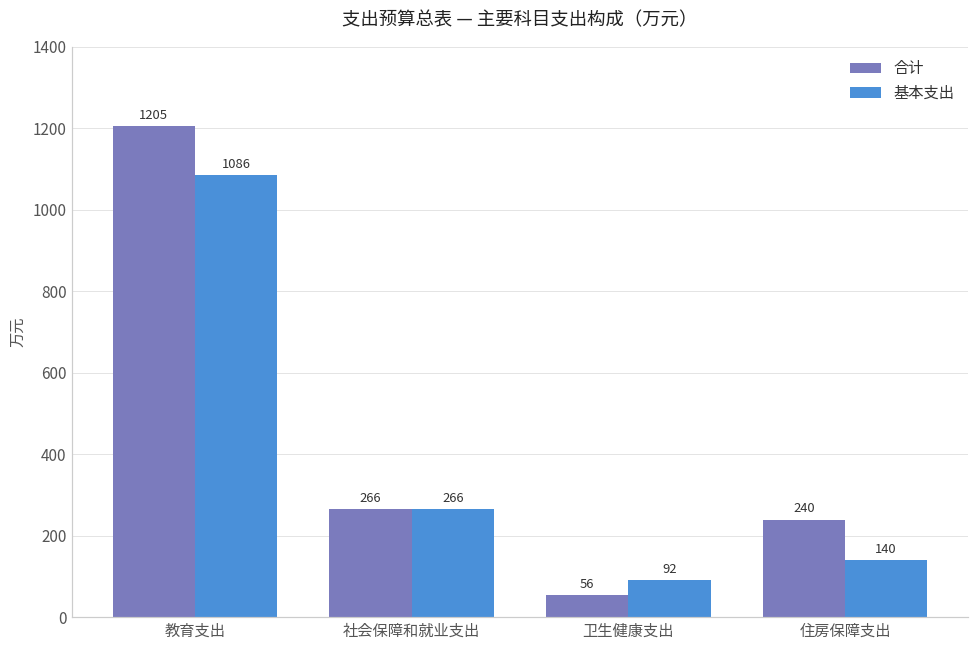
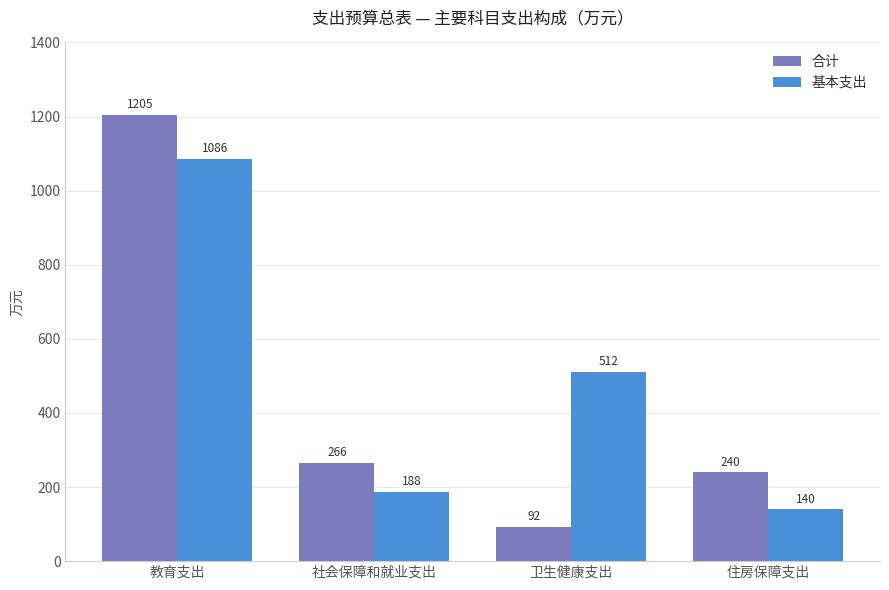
基本支出, 社会保障和就业支出: 266 -> 188
合计, 卫生健康支出: 56 -> 92
基本支出, 卫生健康支出: 92 -> 512
